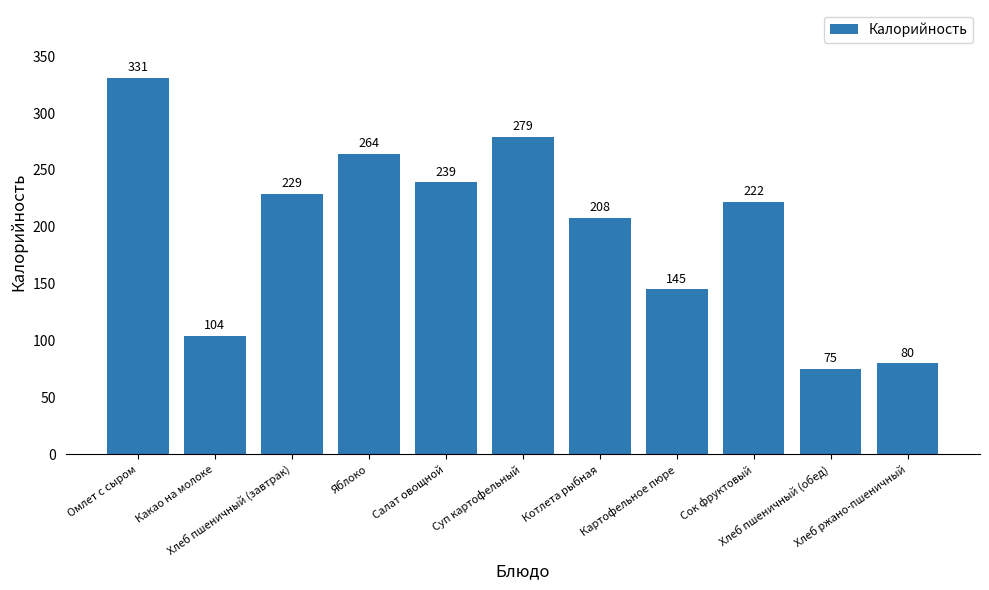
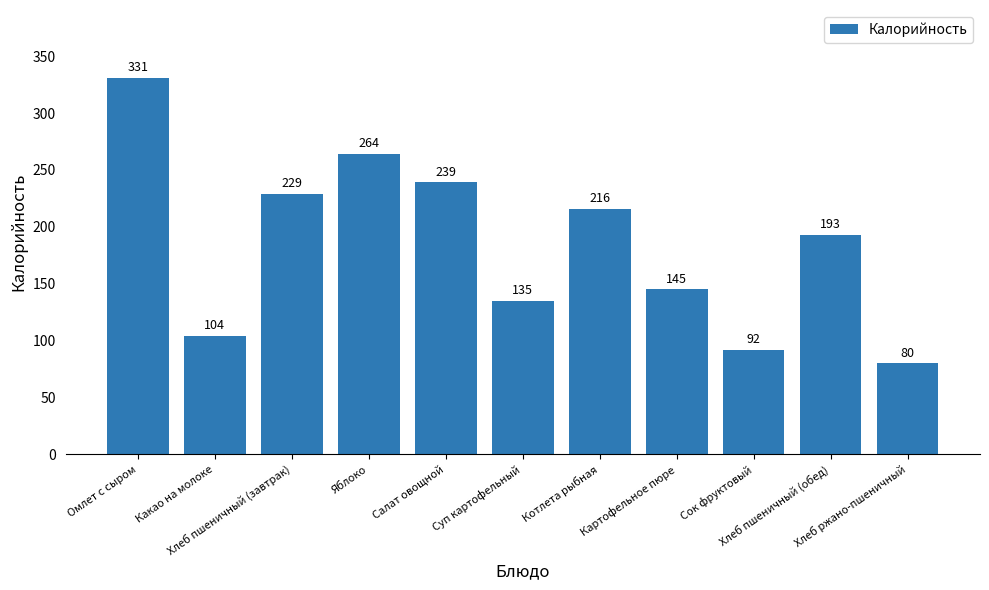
Суп картофельный: 279 -> 135
Котлета рыбная: 208 -> 216
Сок фруктовый: 222 -> 92
Хлеб пшеничный (обед): 75 -> 193
